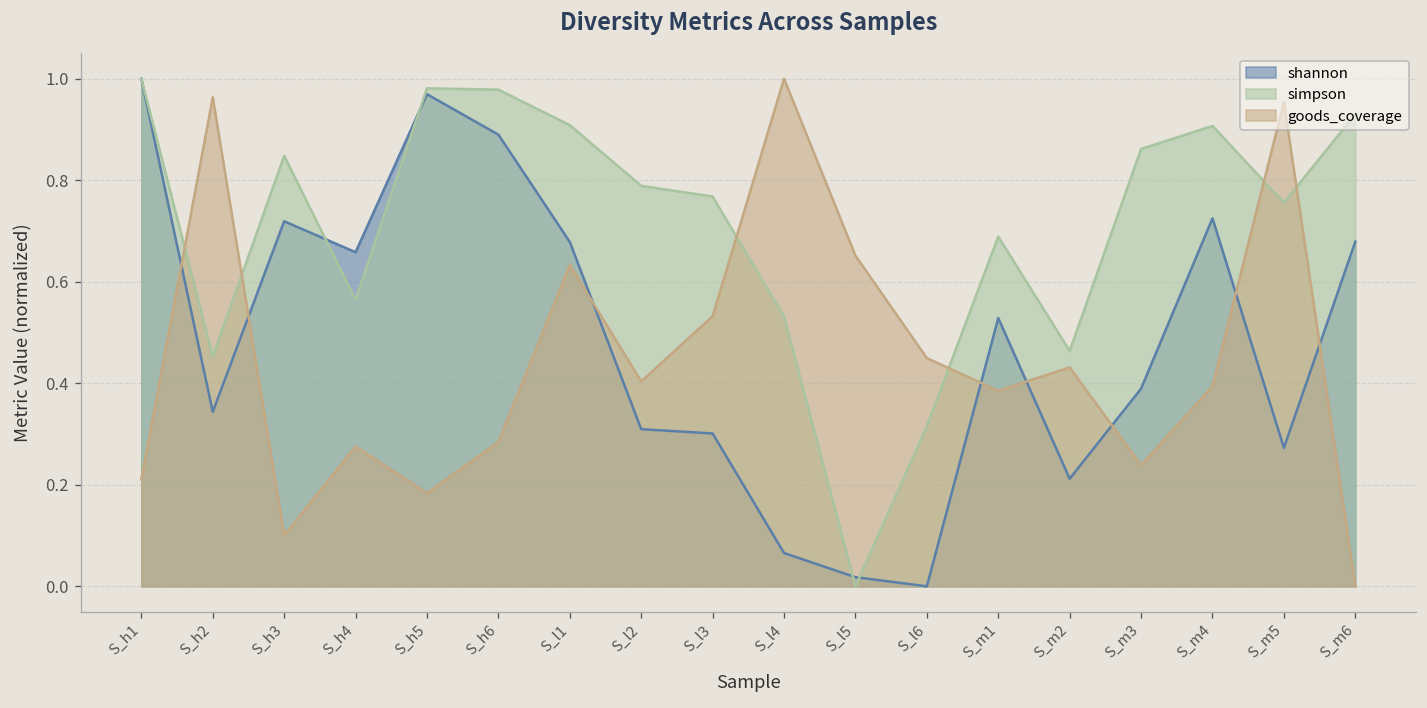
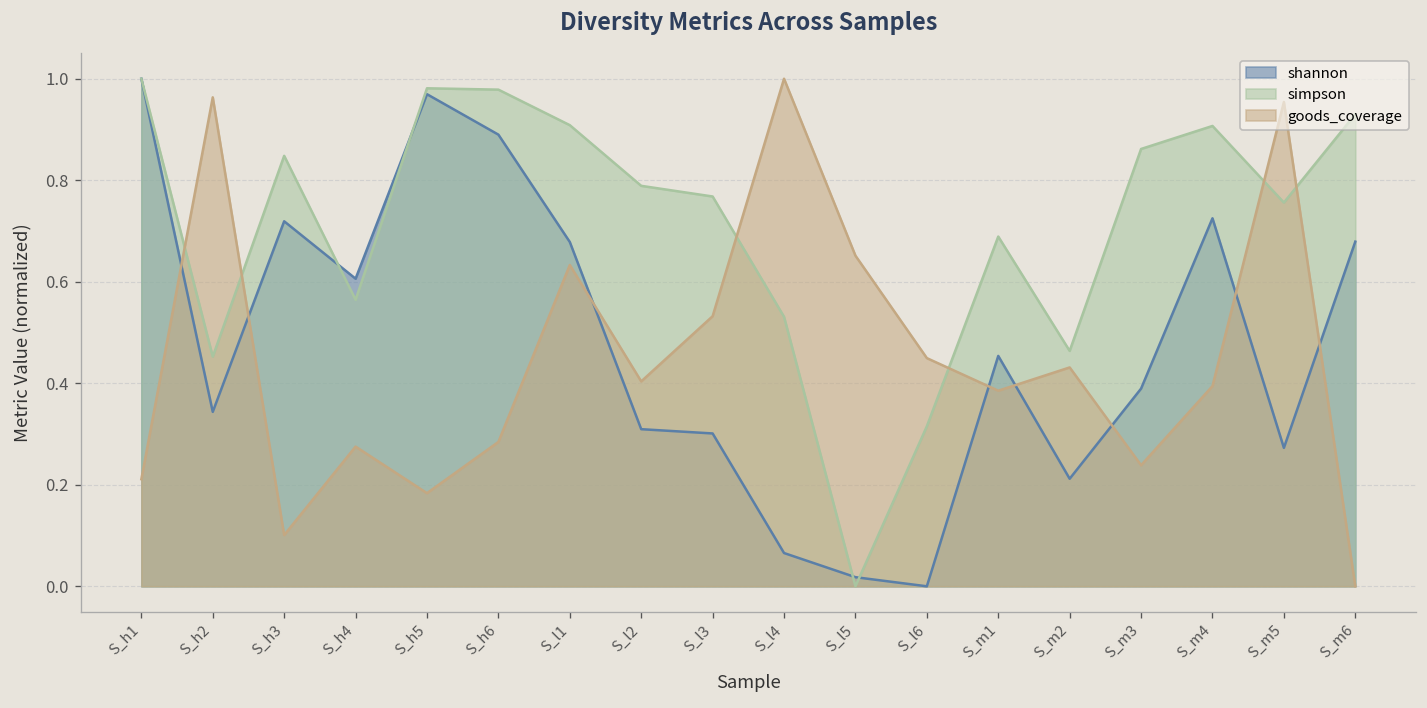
shannon, S_h4: 0.66 -> 0.61
shannon, S_m1: 0.53 -> 0.45
